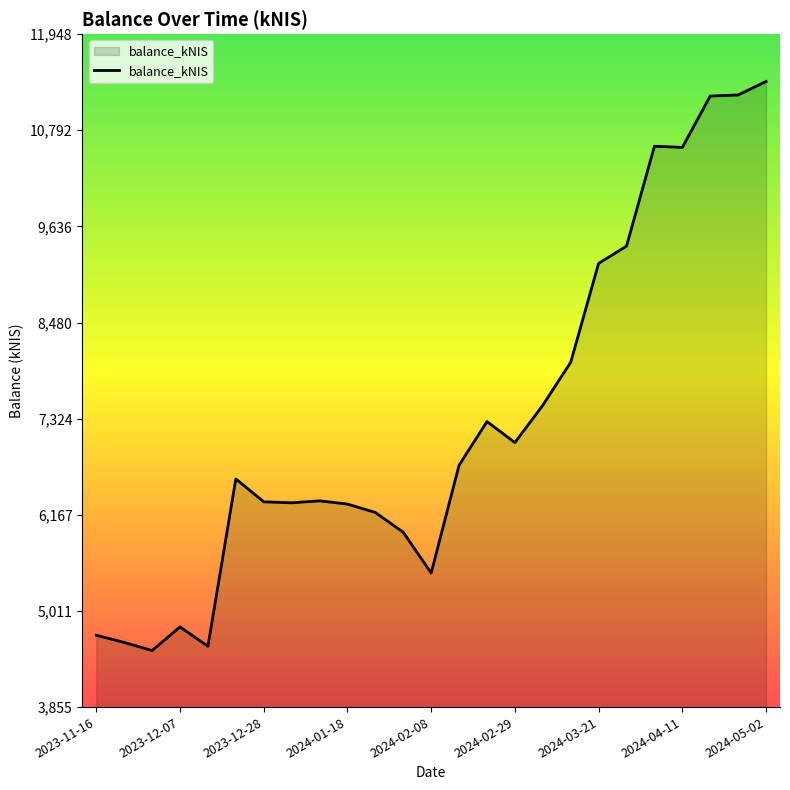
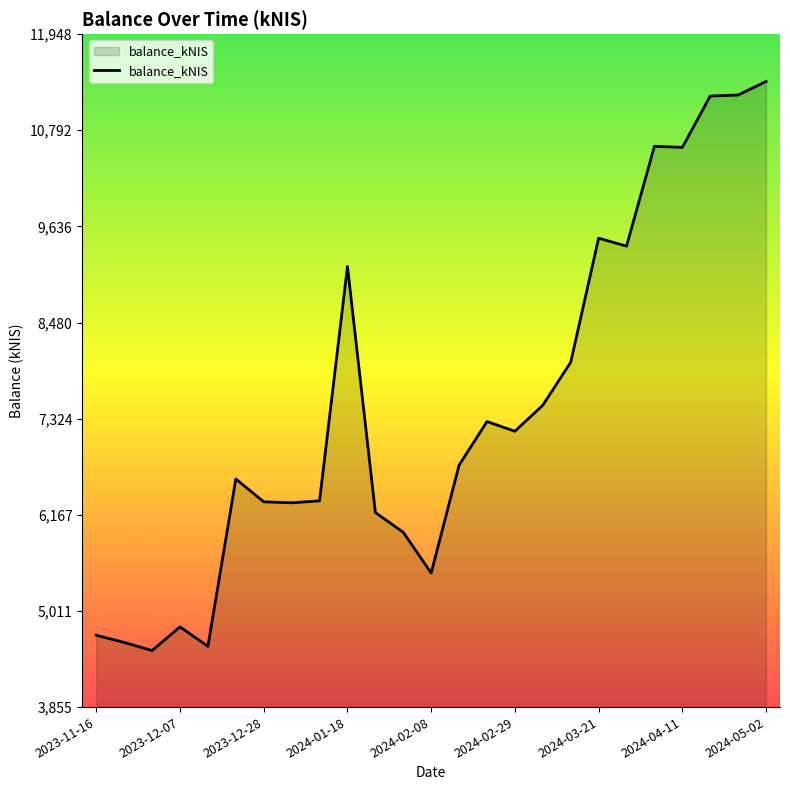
2024-01-18: 6,300 -> 9,200
2024-02-29: 7,000 -> 7,200
2024-03-21: 9,200 -> 9,500
